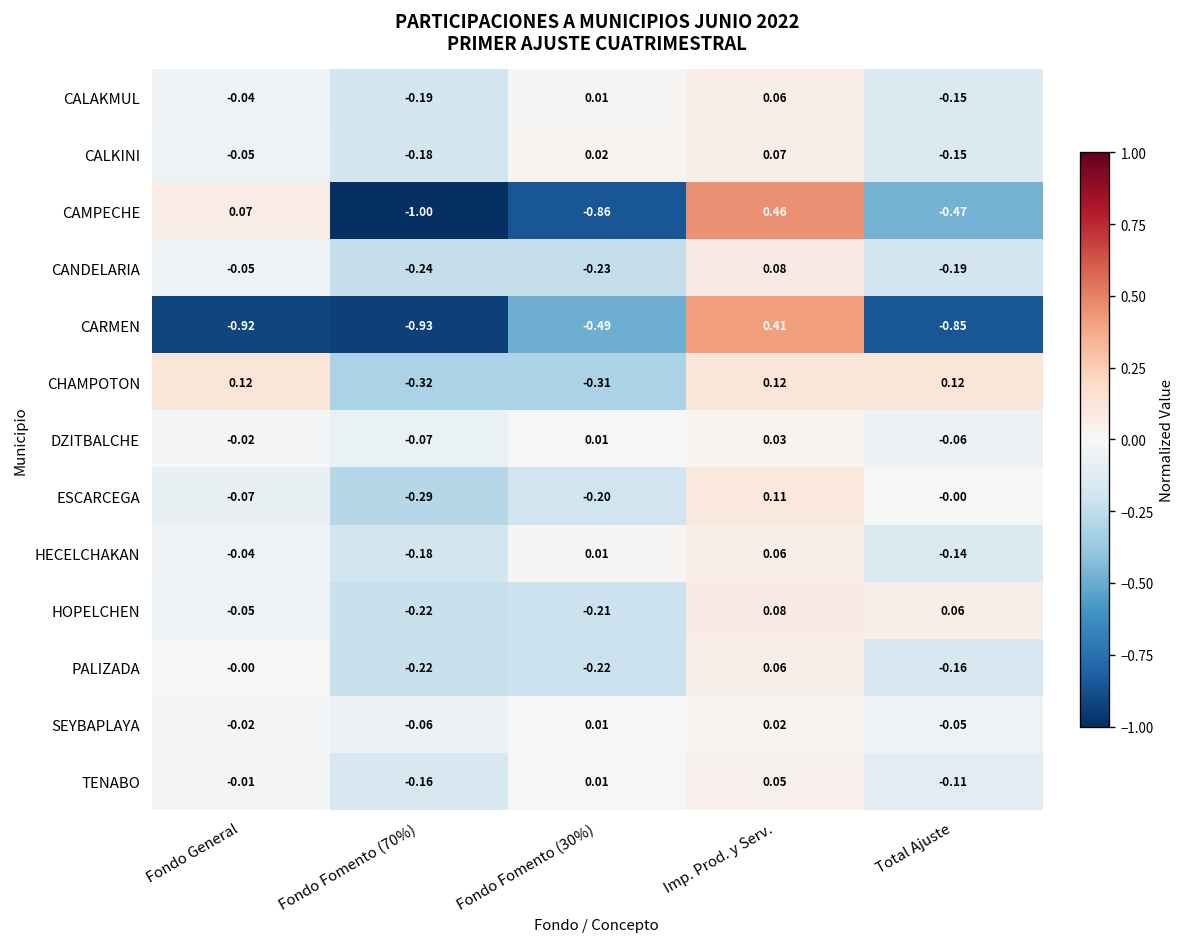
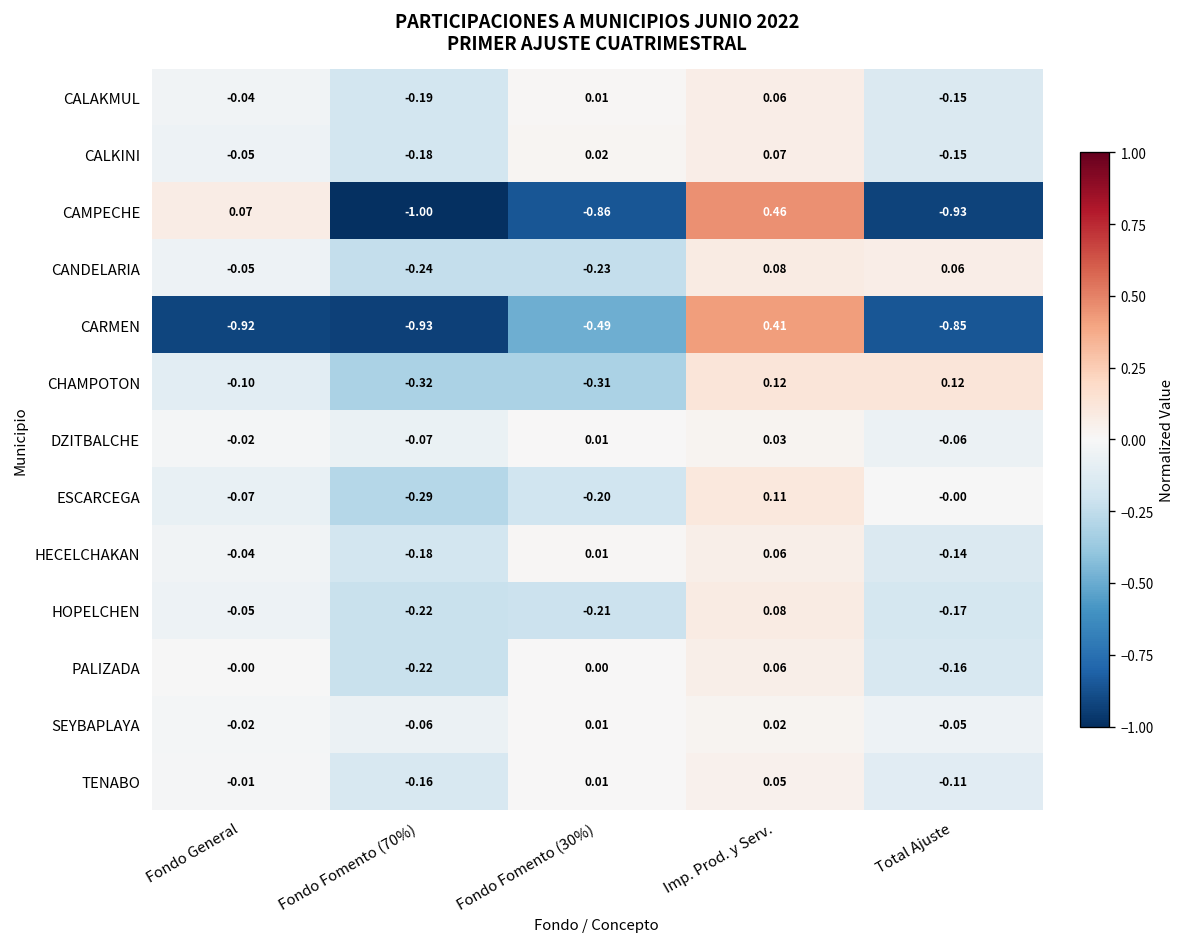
CAMPECHE, Total Ajuste: -0.47 -> -0.93
CANDELARIA, Total Ajuste: -0.19 -> 0.06
CHAMPOTON, Fondo General: 0.12 -> -0.10
HOPELCHEN, Total Ajuste: 0.06 -> -0.17
PALIZADA, Fondo Fomento (30%): -0.22 -> 0.00
